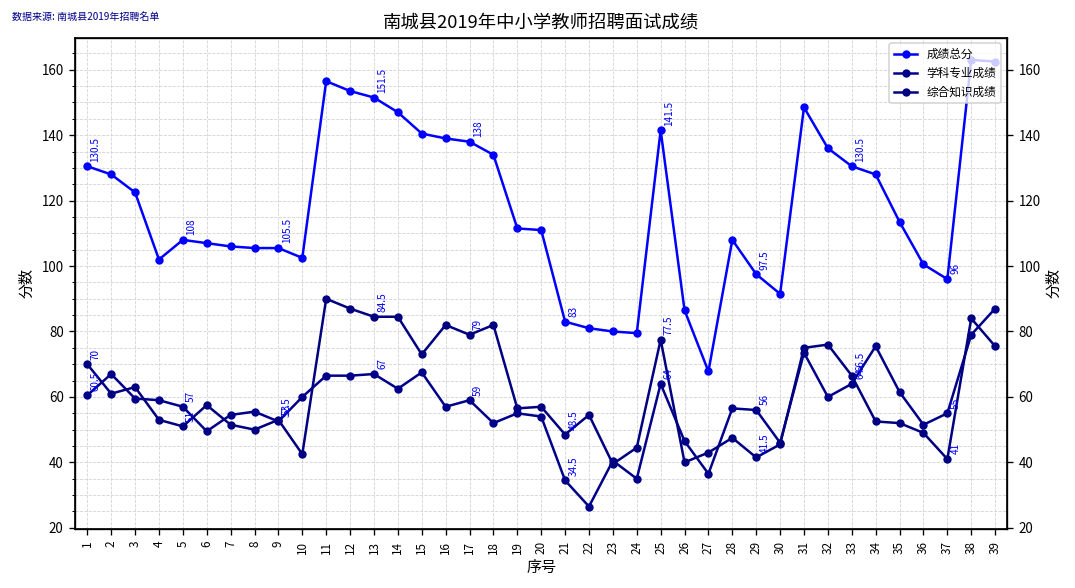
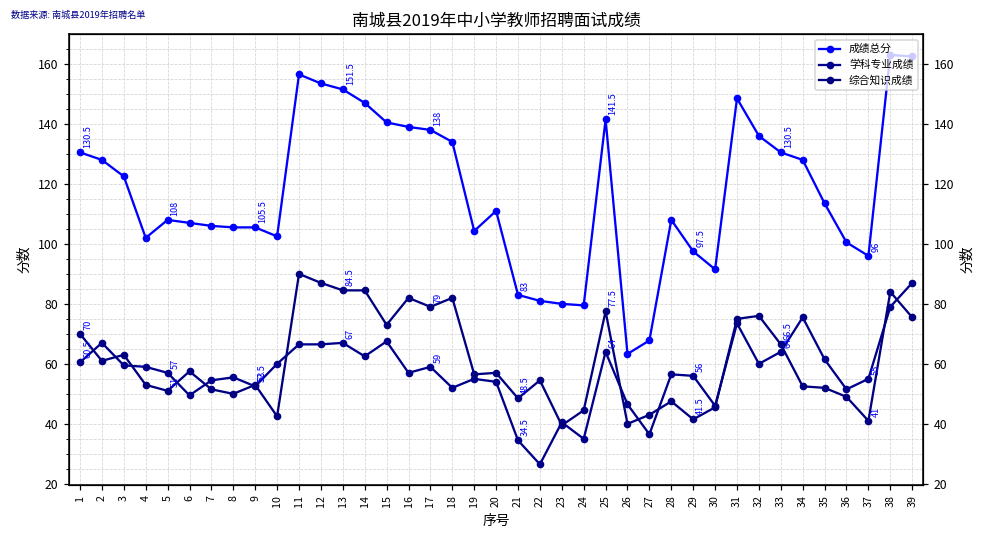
成绩总分, 19: 112 -> 104
成绩总分, 26: 87 -> 63
